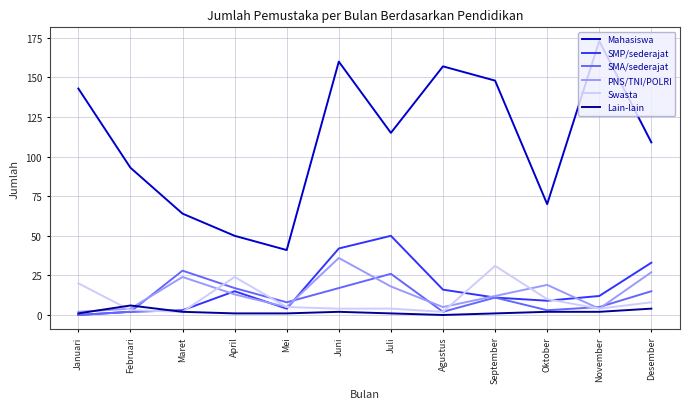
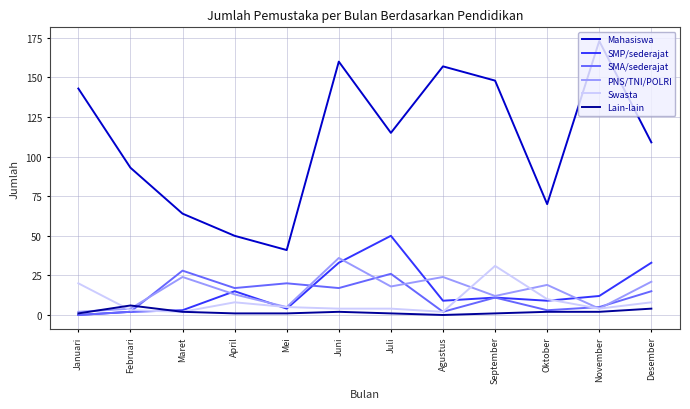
Swasta, April: 24 -> 8
SMA/sederajat, Mei: 8 -> 20
SMP/sederajat, Juni: 42 -> 33
SMP/sederajat, Agustus: 16 -> 9
PNS/TNI/POLRI, Agustus: 5 -> 24
PNS/TNI/POLRI, Desember: 27 -> 21
